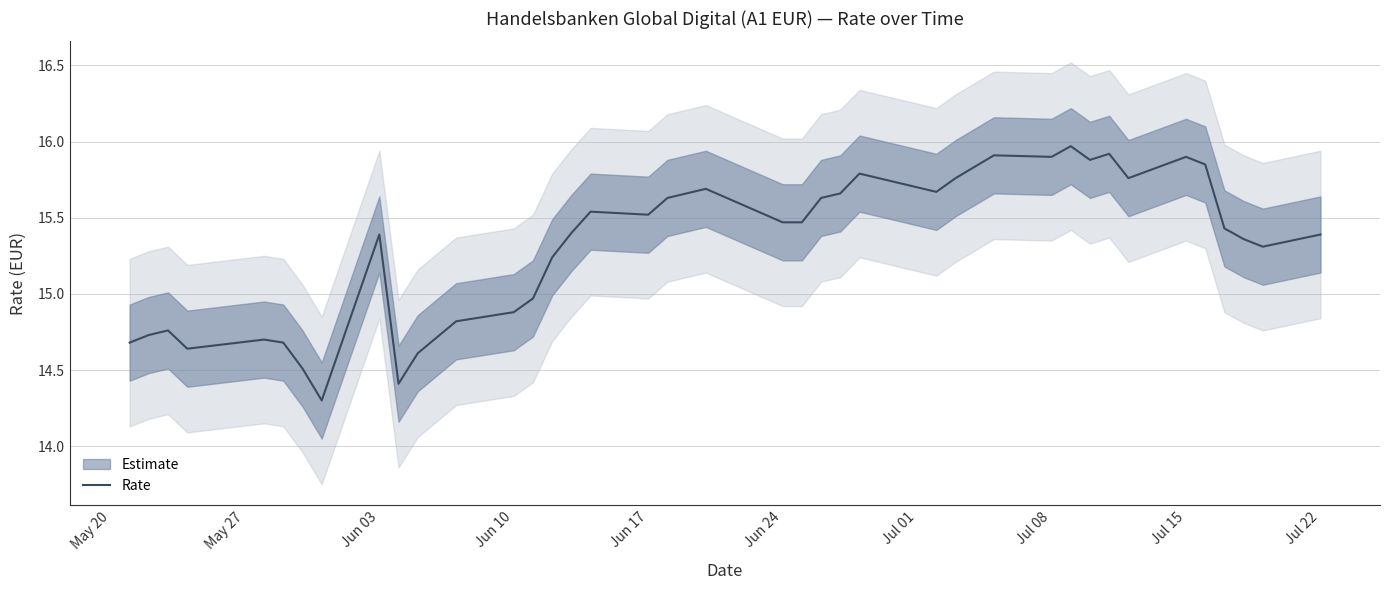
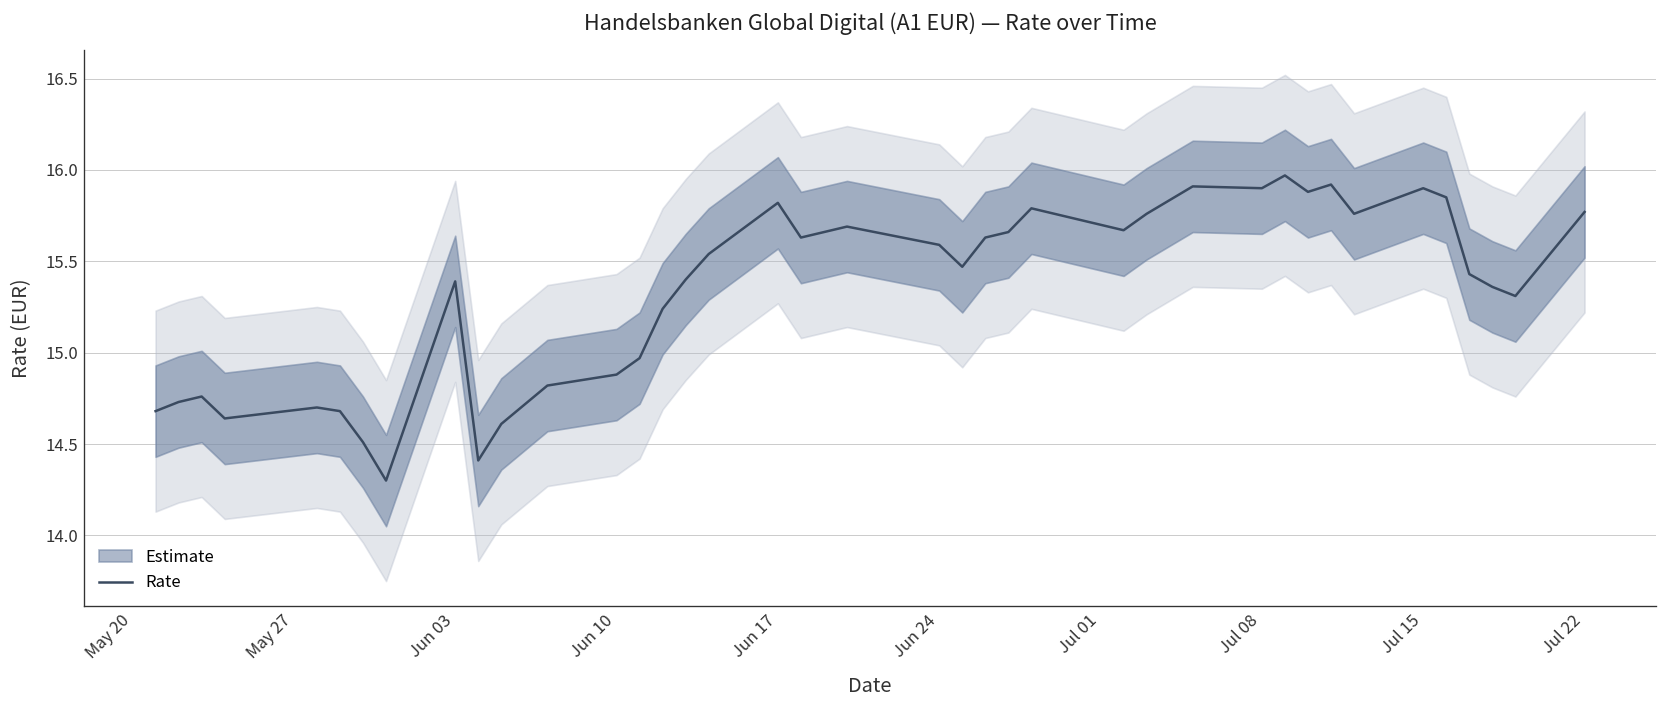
Rate, Jun 17: 15.52 -> 15.82
Rate, Jun 24: 15.47 -> 15.59
Rate, Jul 22: 15.39 -> 15.77
